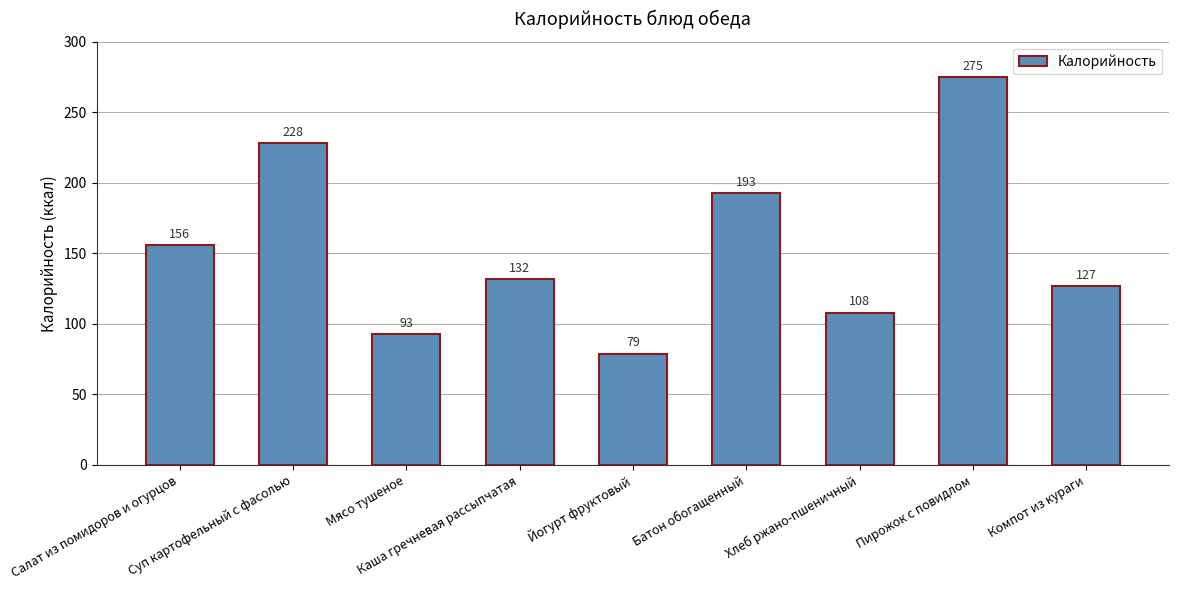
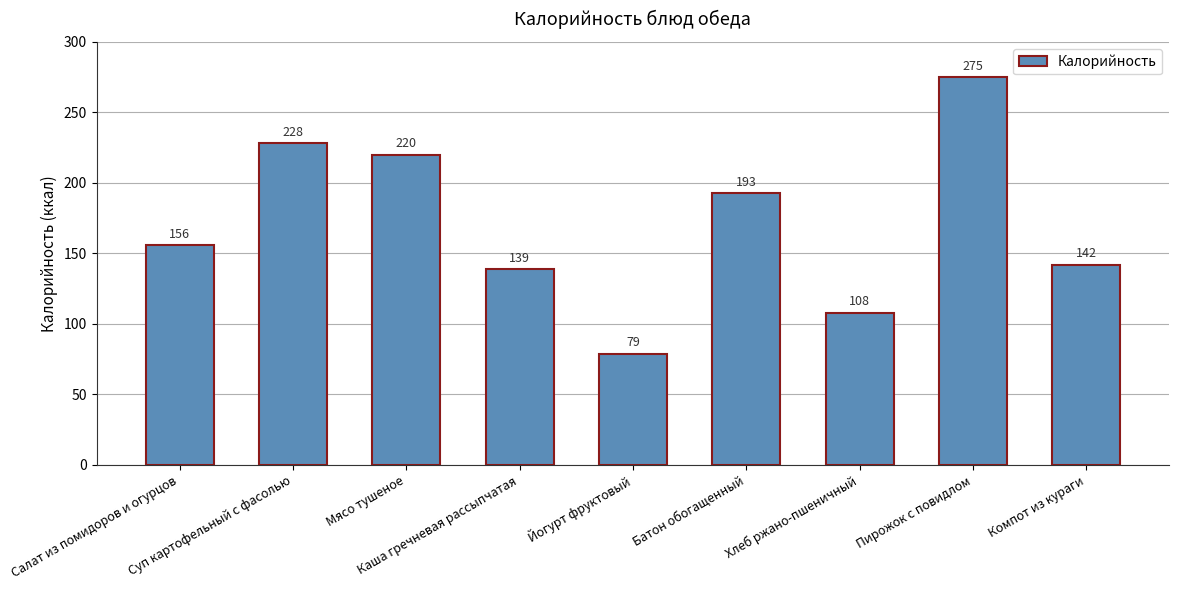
Мясо тушеное: 93 -> 220
Каша гречневая рассыпчатая: 132 -> 139
Компот из кураги: 127 -> 142
